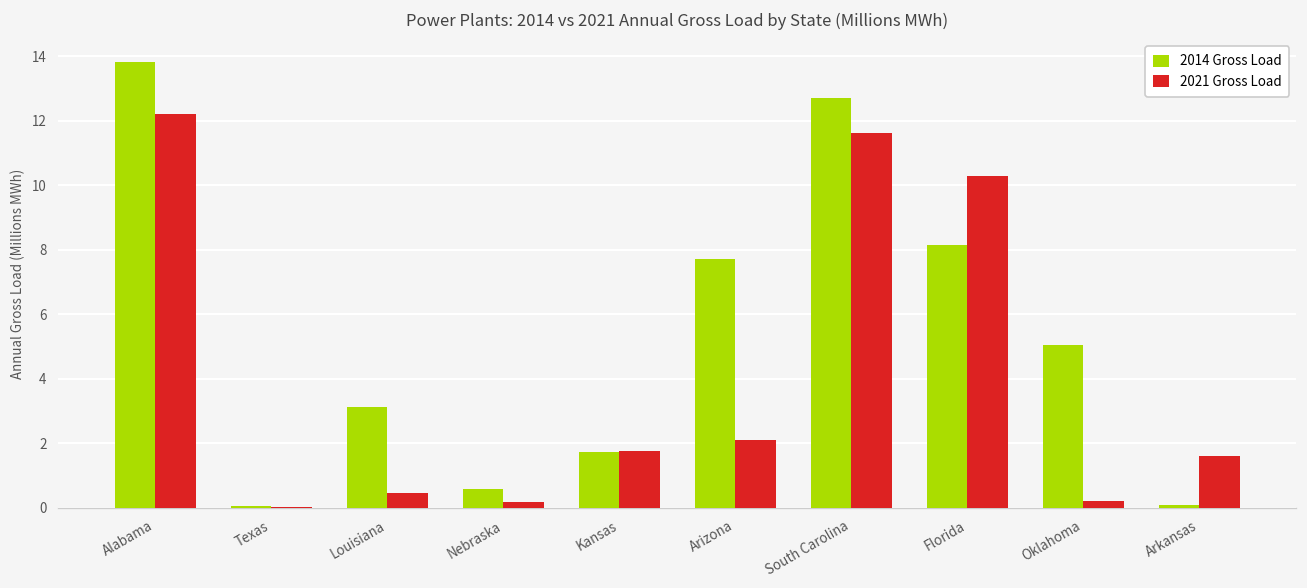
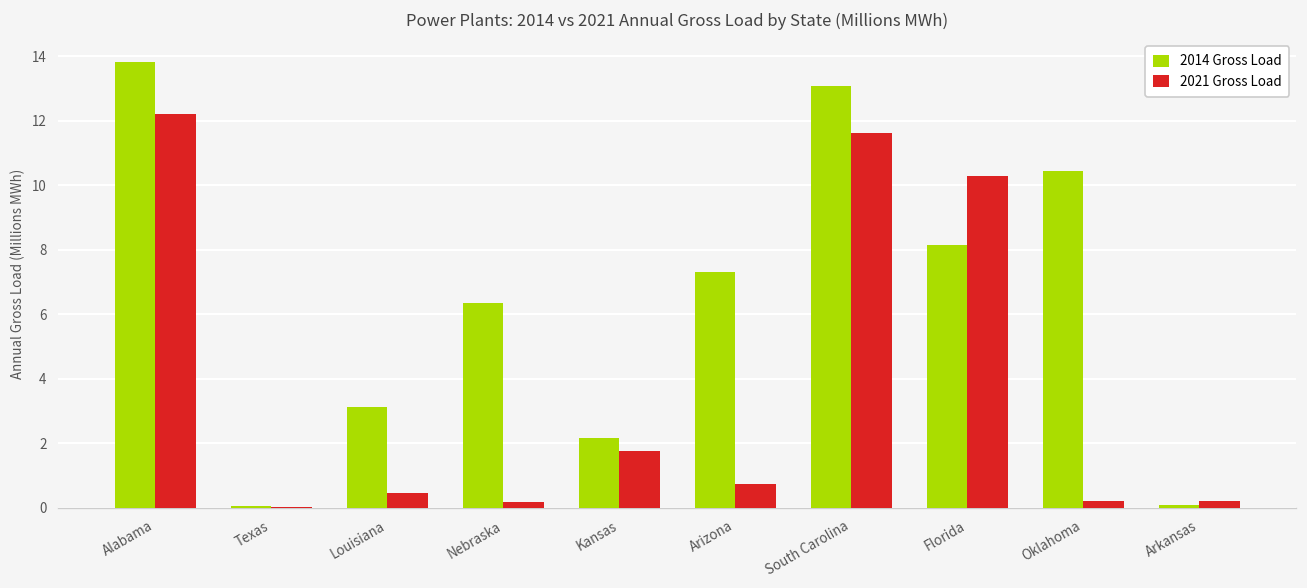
2014 Gross Load, Nebraska: 0.6 -> 6.3
2014 Gross Load, Kansas: 1.7 -> 2.2
2014 Gross Load, Arizona: 7.7 -> 7.3
2021 Gross Load, Arizona: 2.1 -> 0.7
2014 Gross Load, South Carolina: 12.7 -> 13.1
2014 Gross Load, Oklahoma: 5.1 -> 10.5
2021 Gross Load, Arkansas: 1.6 -> 0.2
